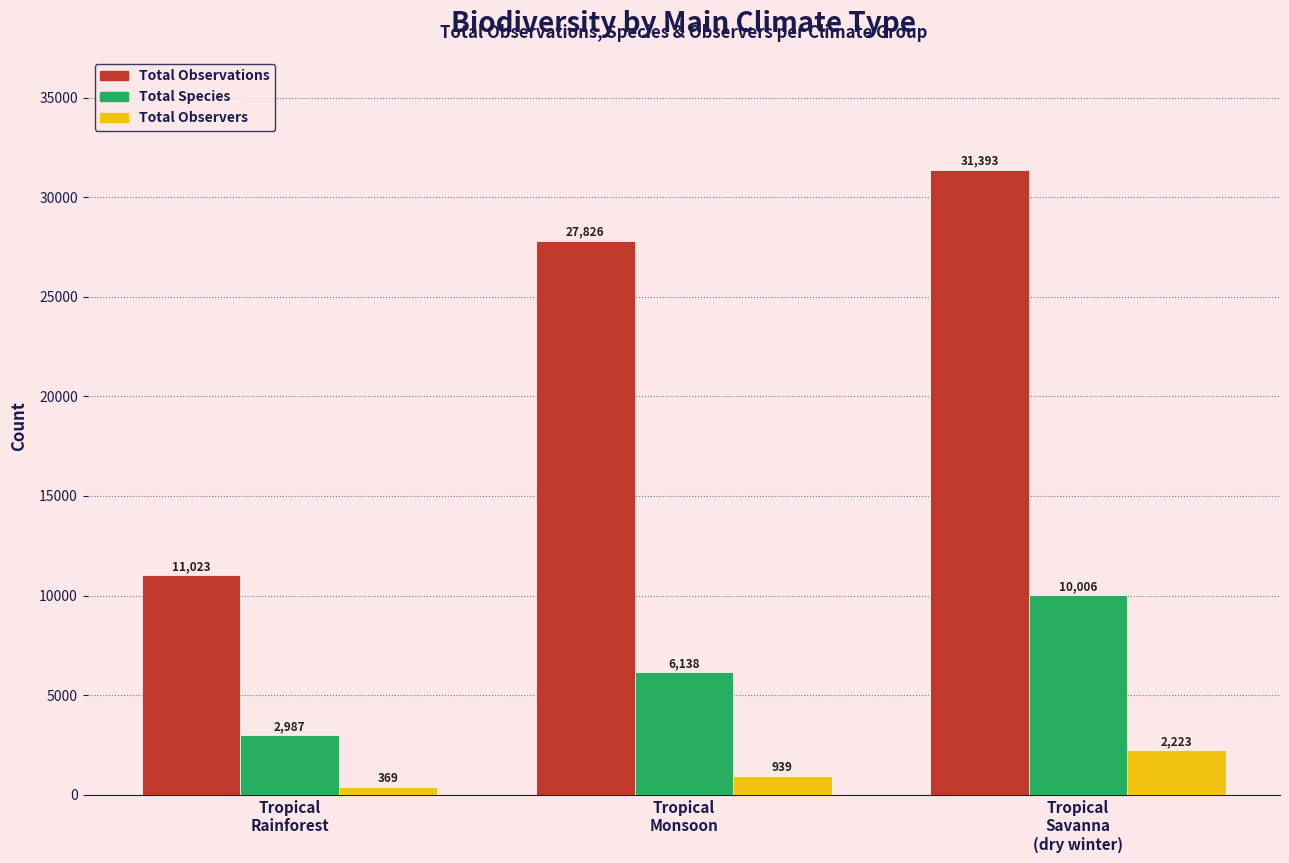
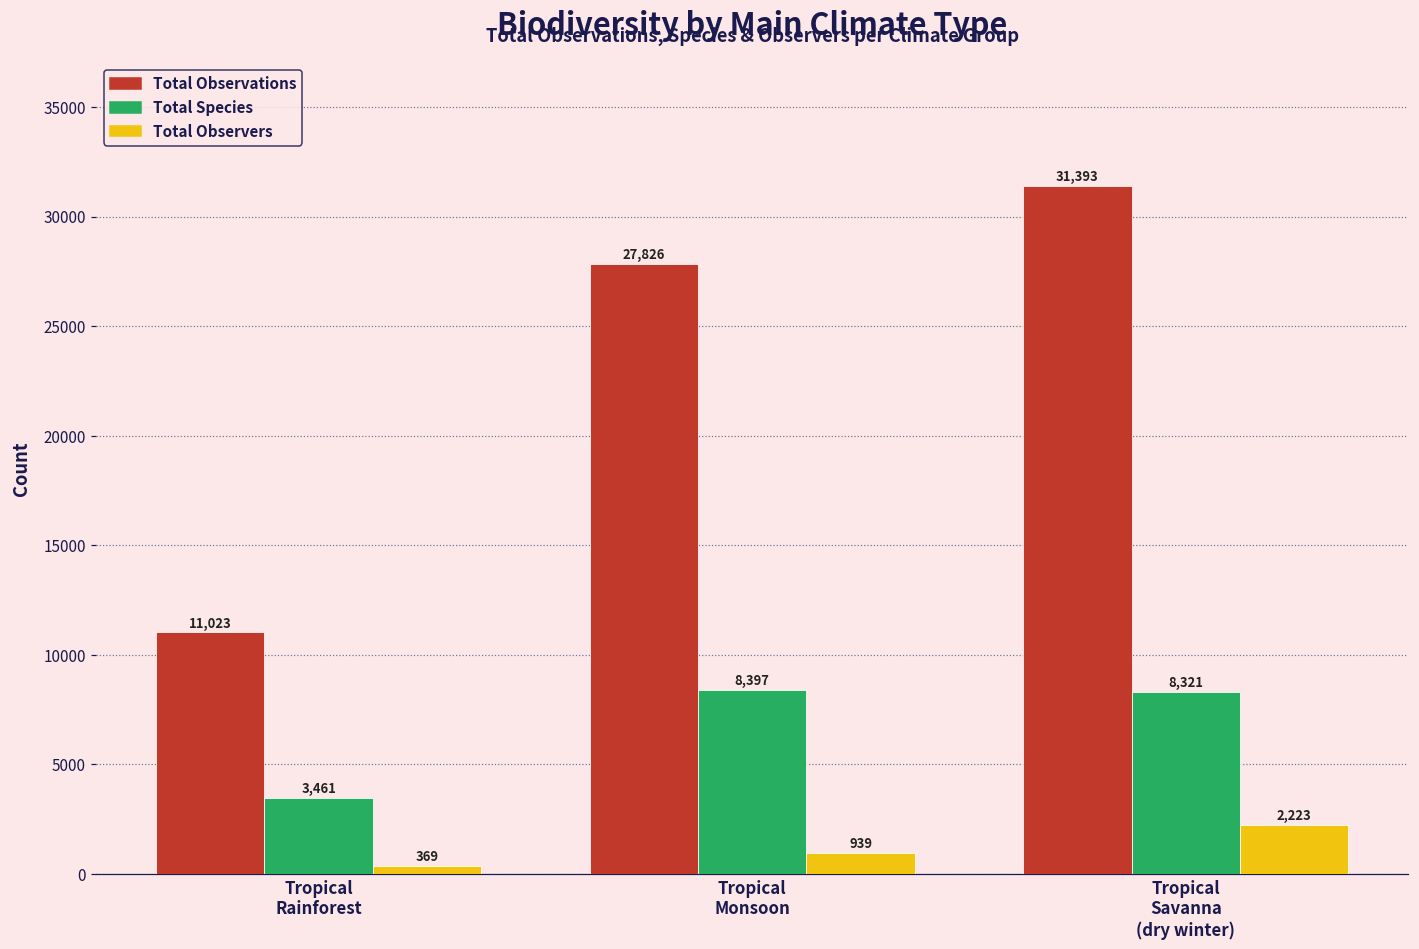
Total Species, Tropical Rainforest: 2,987 -> 3,461
Total Species, Tropical Monsoon: 6,138 -> 8,397
Total Species, Tropical Savanna (dry winter): 10,006 -> 8,321
